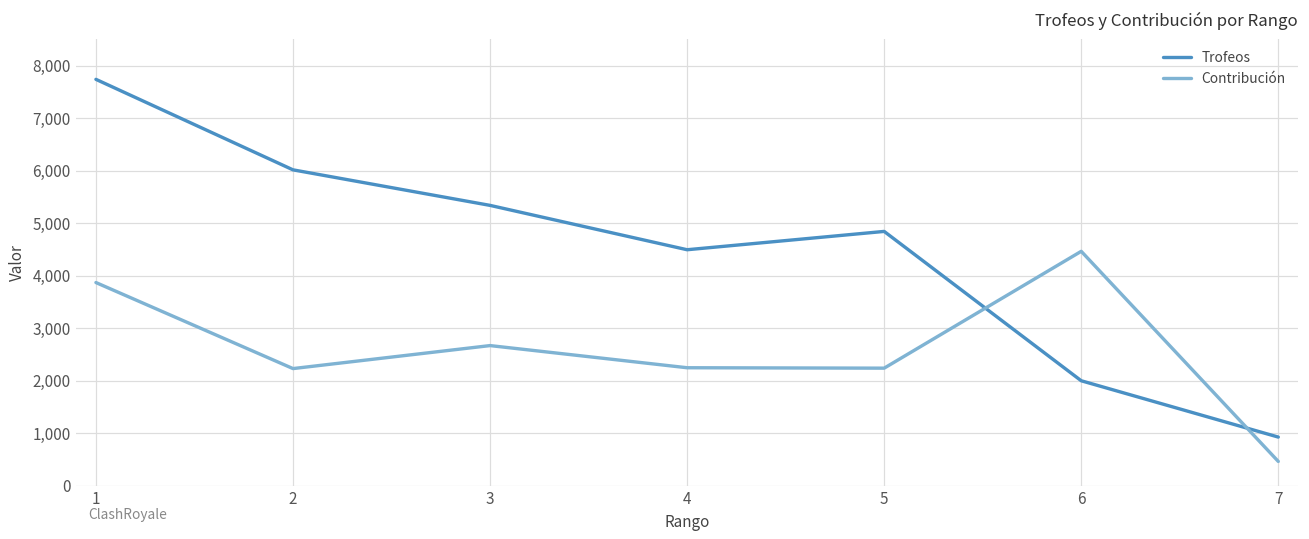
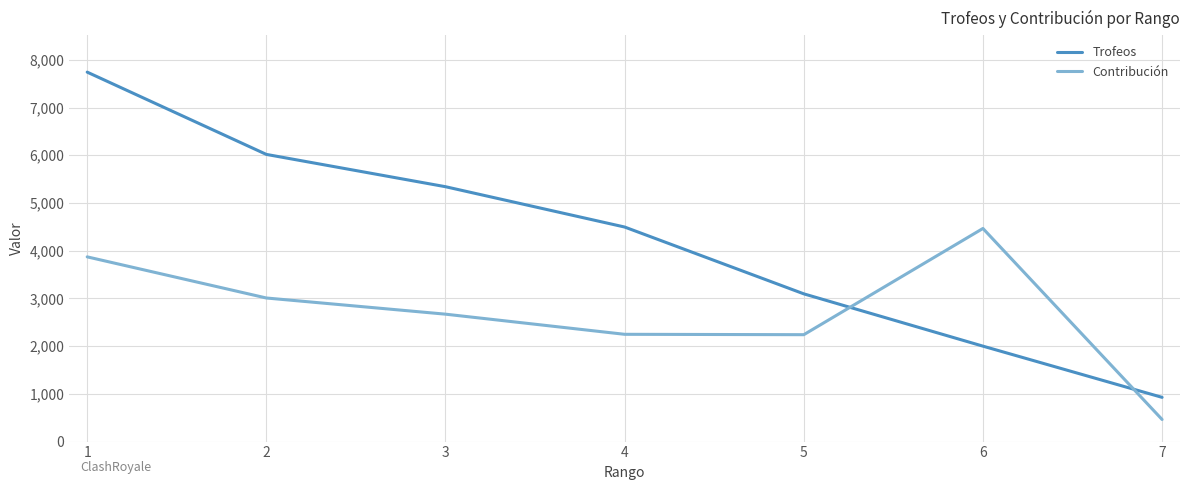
Contribución, 2: 2,200 -> 3,000
Trofeos, 5: 4,800 -> 3,100
